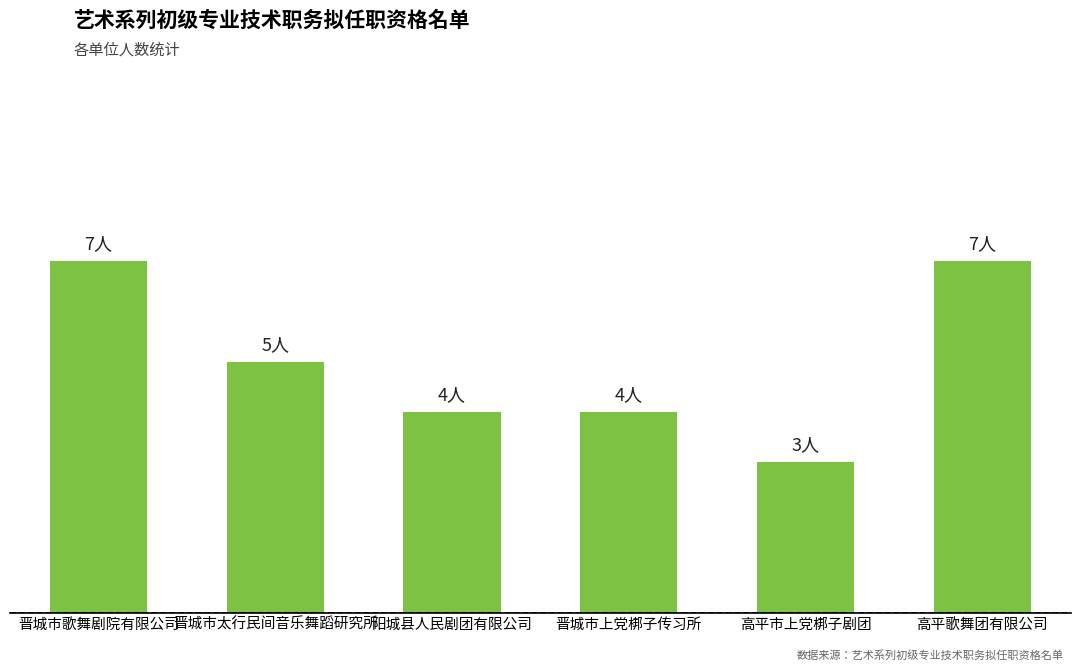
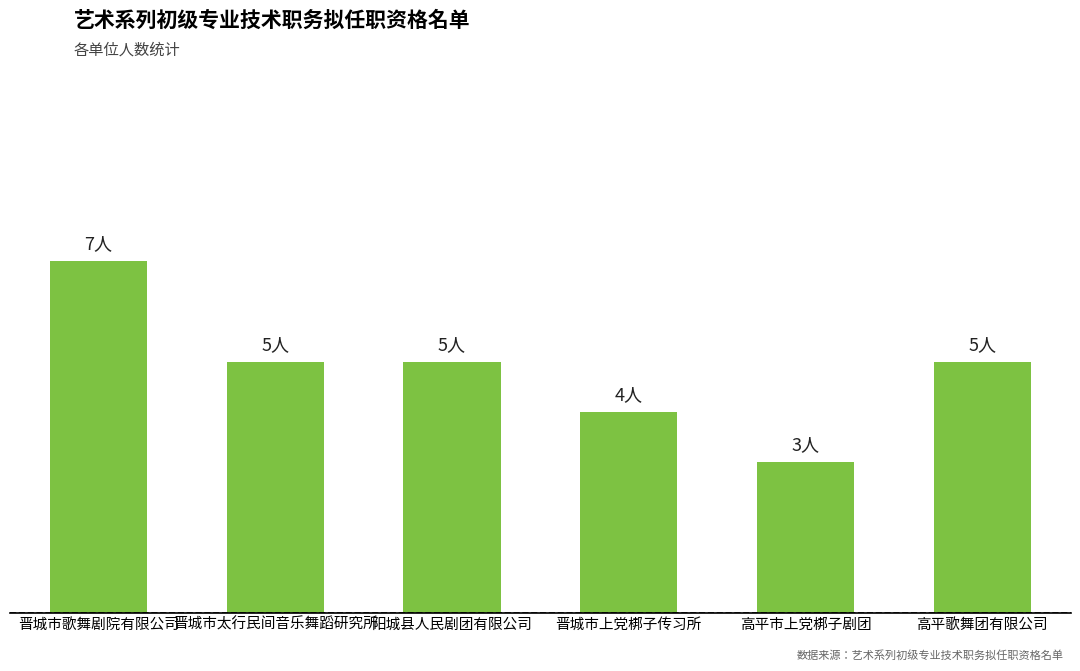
阳城县人民剧团有限公司: 4人 -> 5人
高平歌舞团有限公司: 7人 -> 5人
